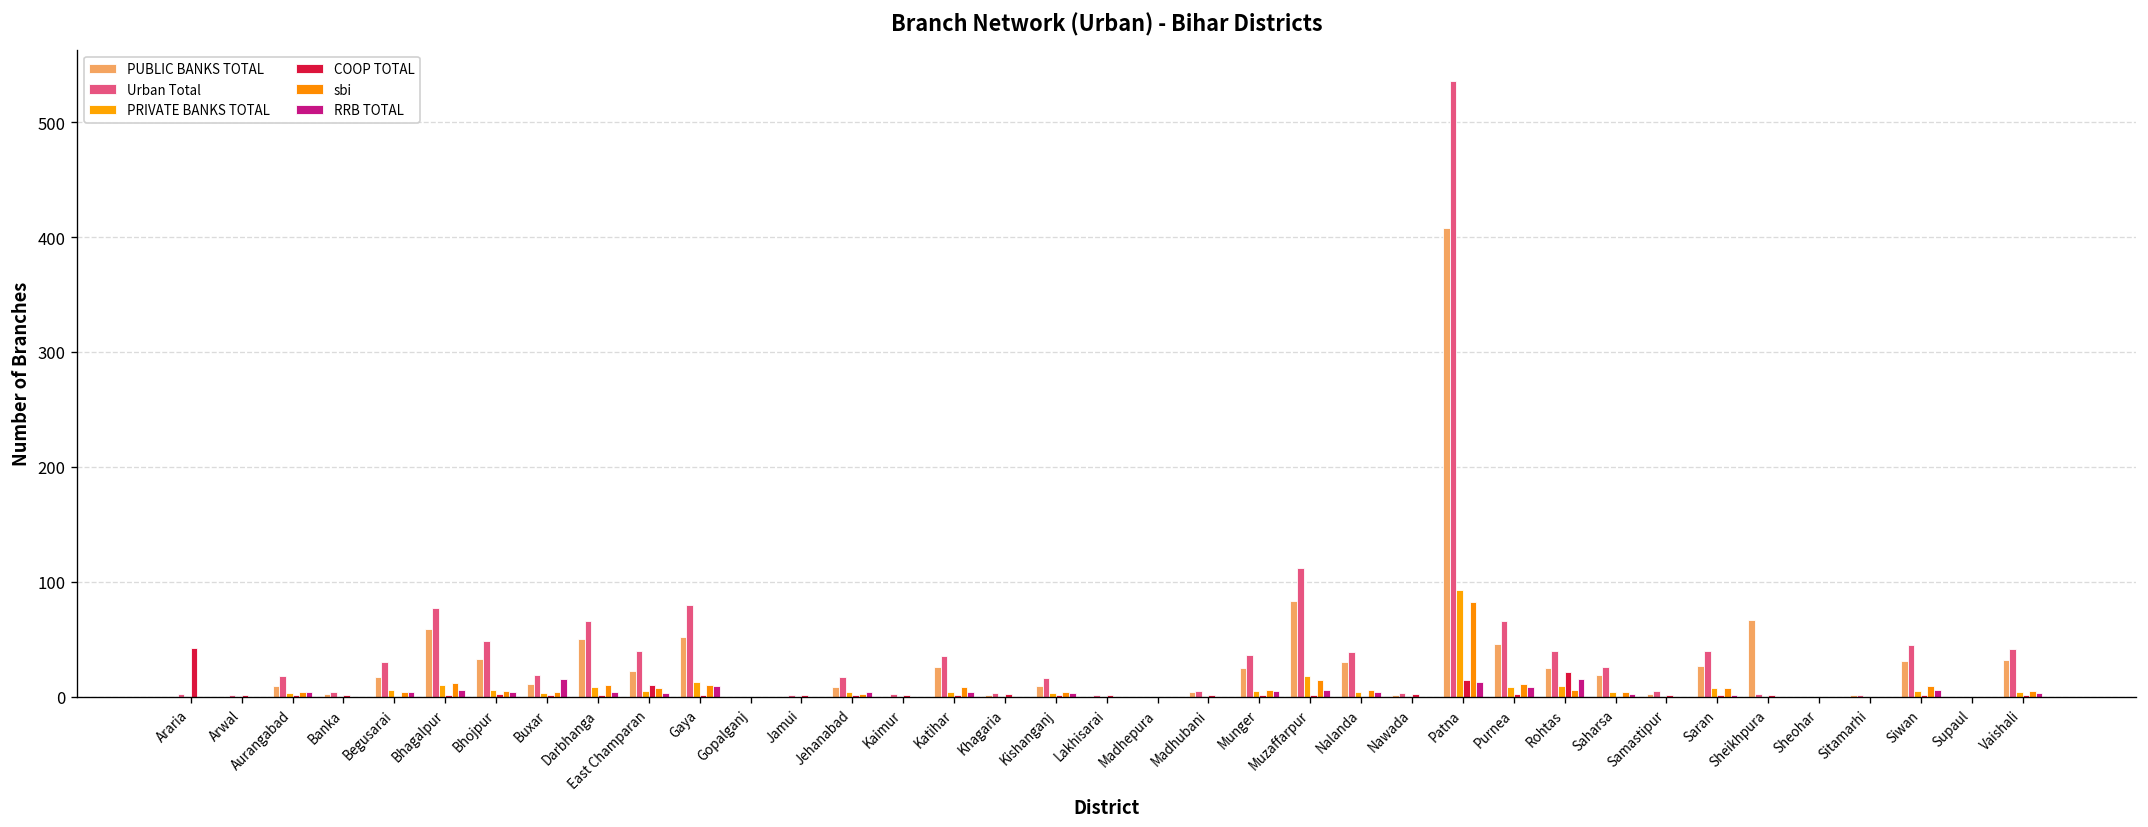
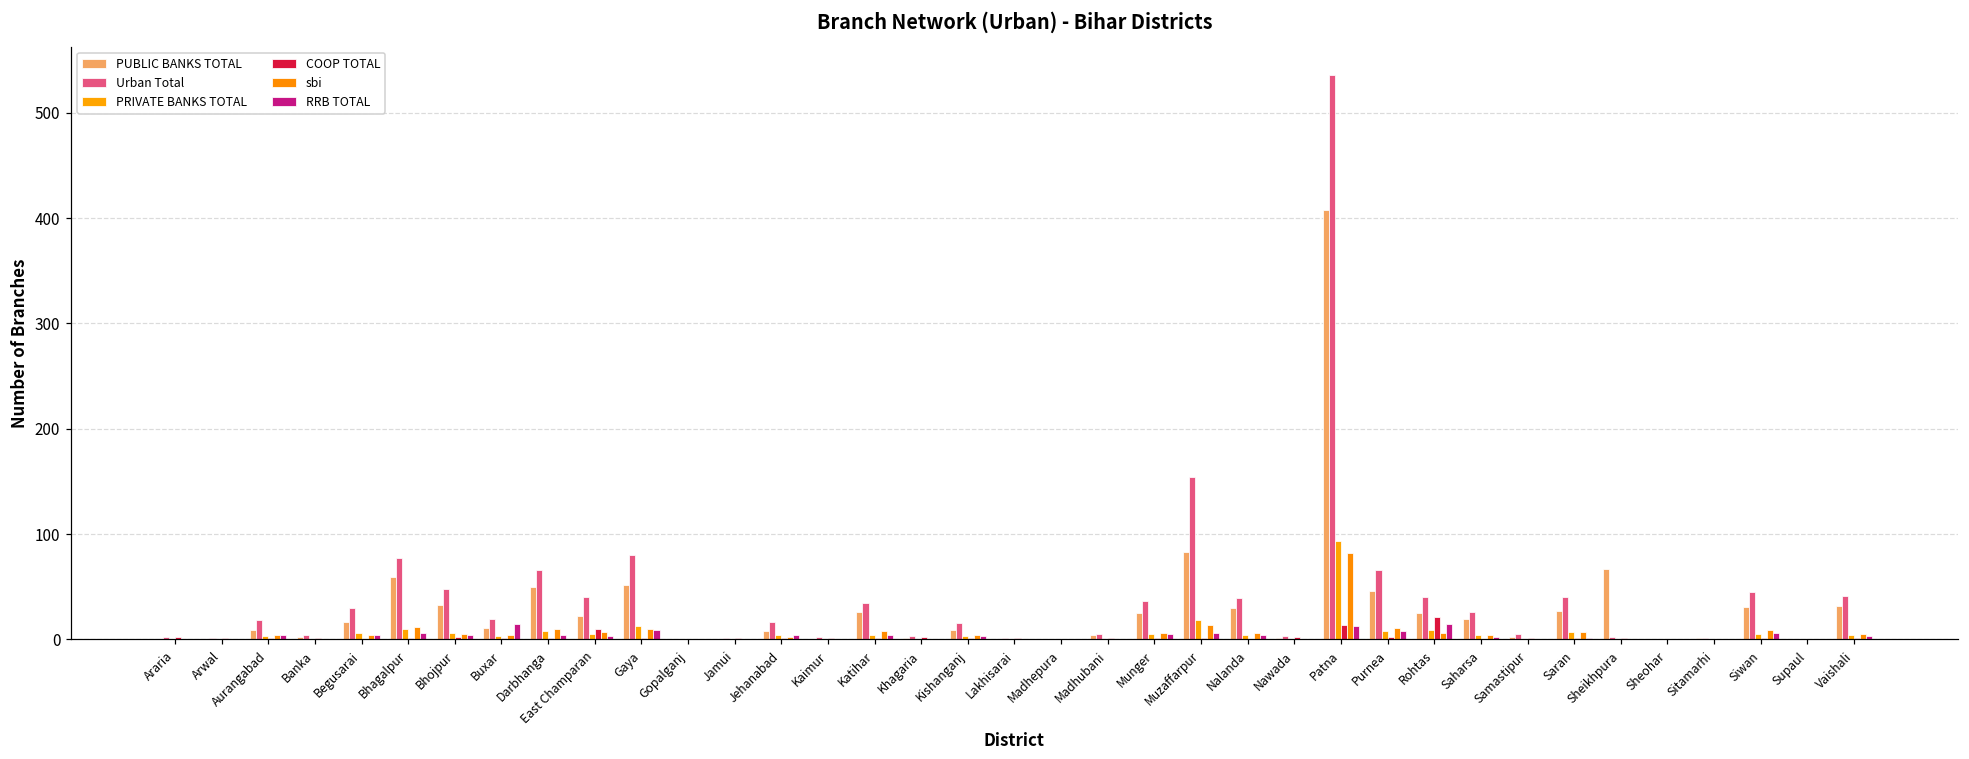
COOP TOTAL, Araria: 40 -> 0
Urban Total, Muzaffarpur: 110 -> 150
